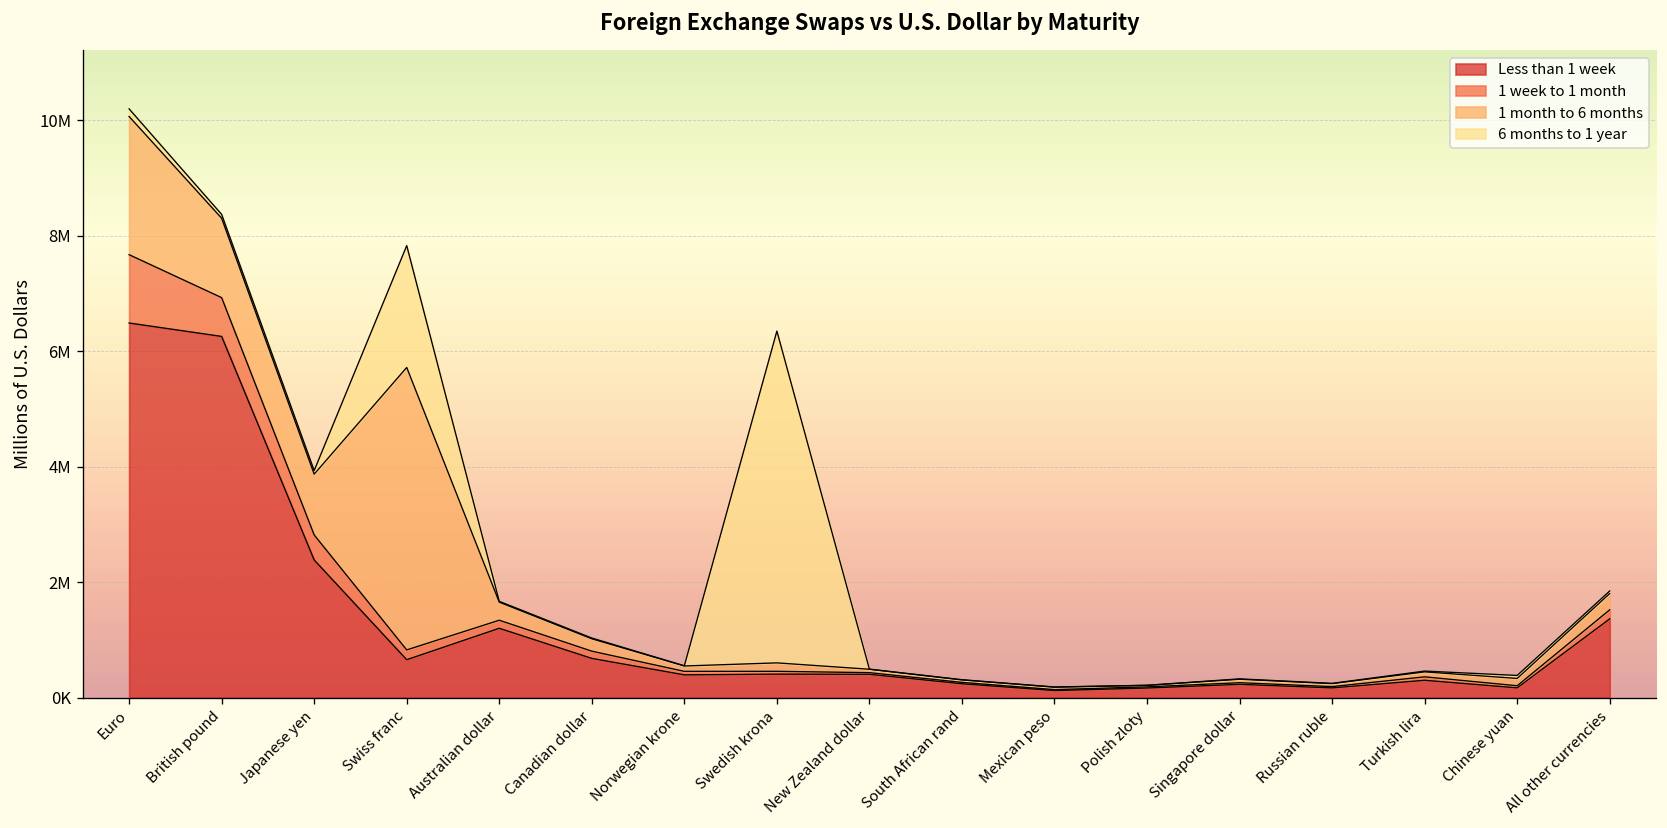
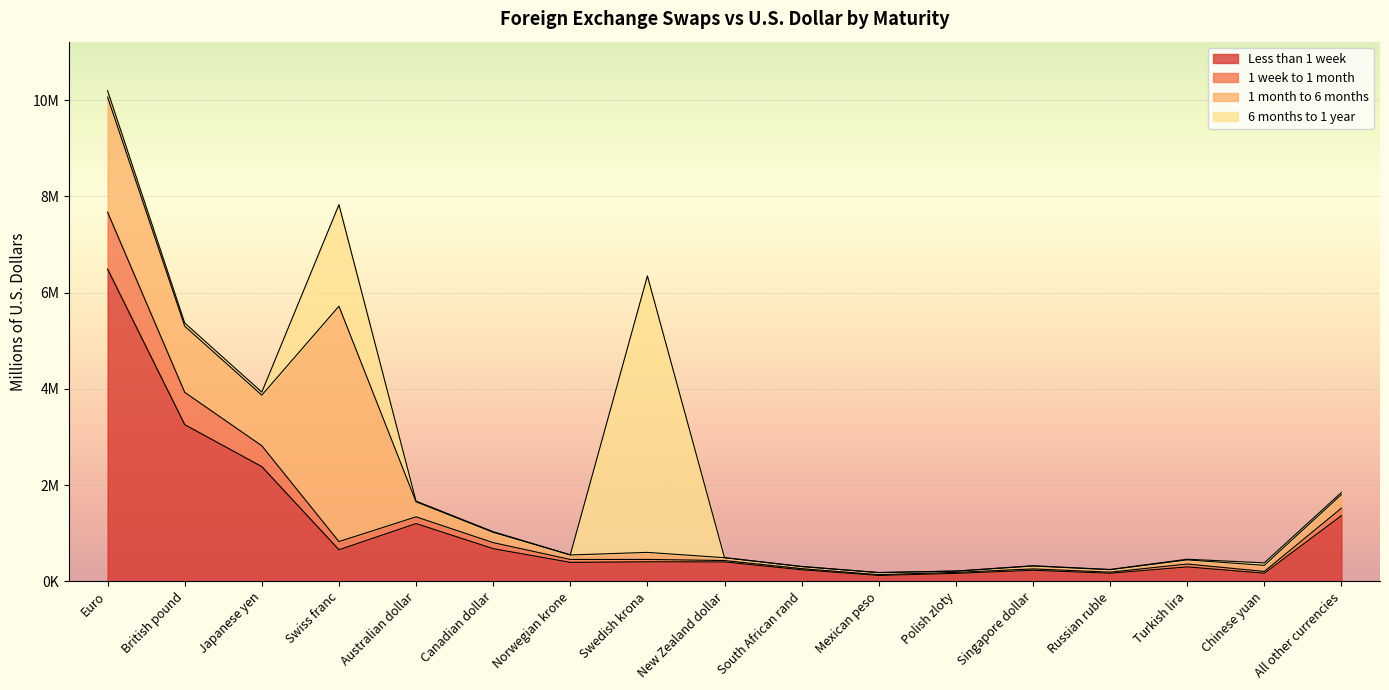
Less than 1 week, British pound: 6300000 -> 3300000
